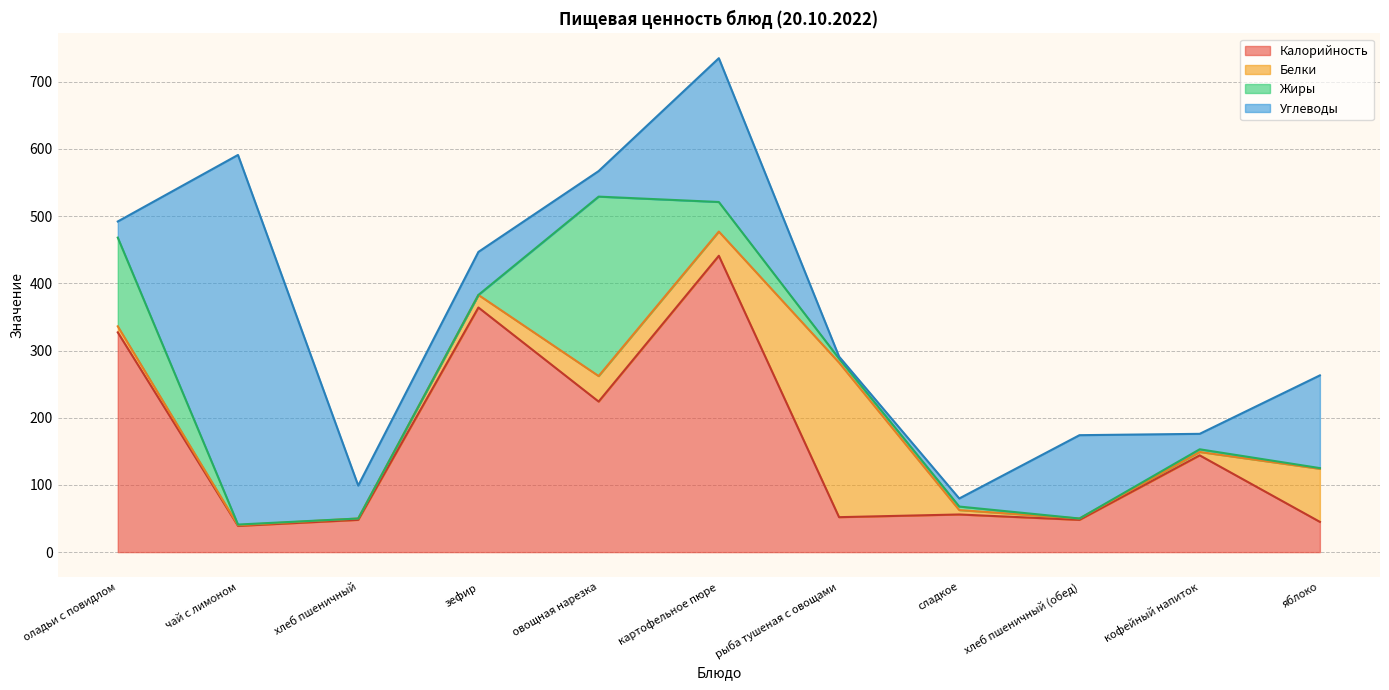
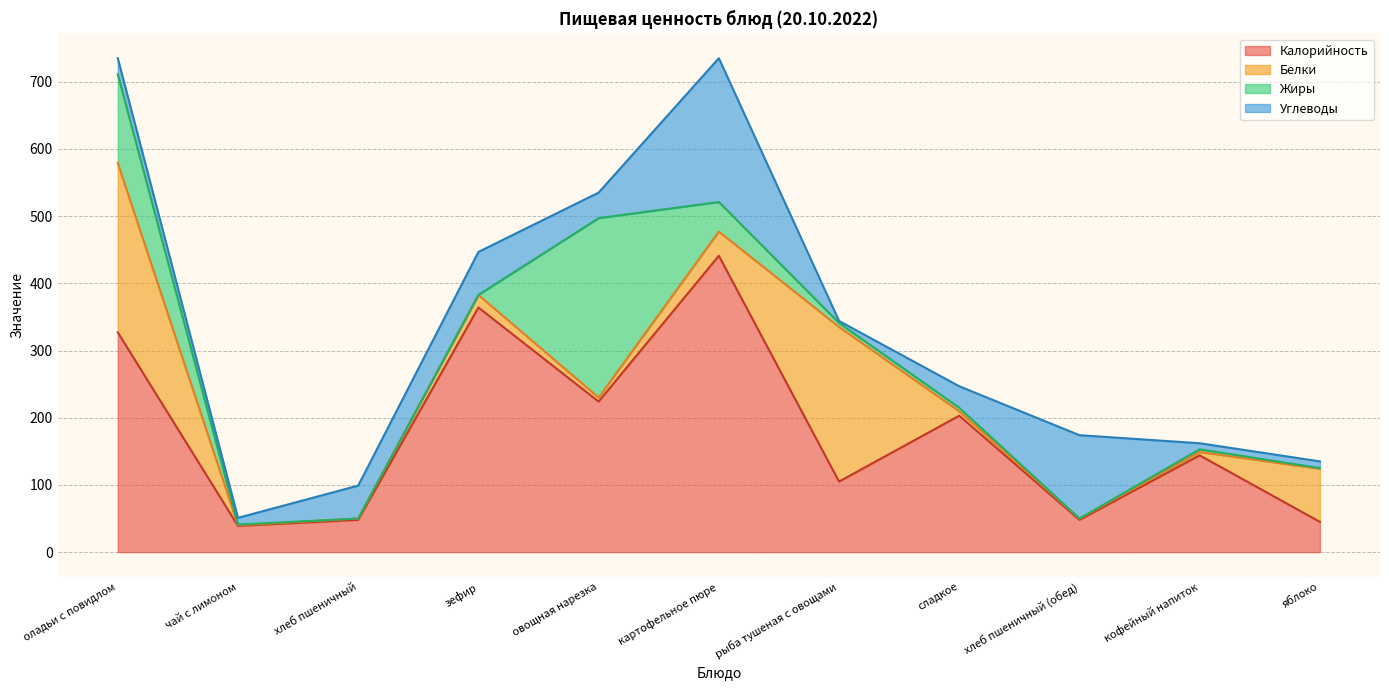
Белки, оладьи с повидлом: 10 -> 250
Углеводы, чай с лимоном: 550 -> 10
Белки, овощная нарезка: 40 -> 10
Калорийность, рыба тушеная с овощами: 50 -> 110
Калорийность, сладкое: 60 -> 200
Углеводы, сладкое: 10 -> 30
Углеводы, кофейный напиток: 20 -> 10
Углеводы, яблоко: 140 -> 10
